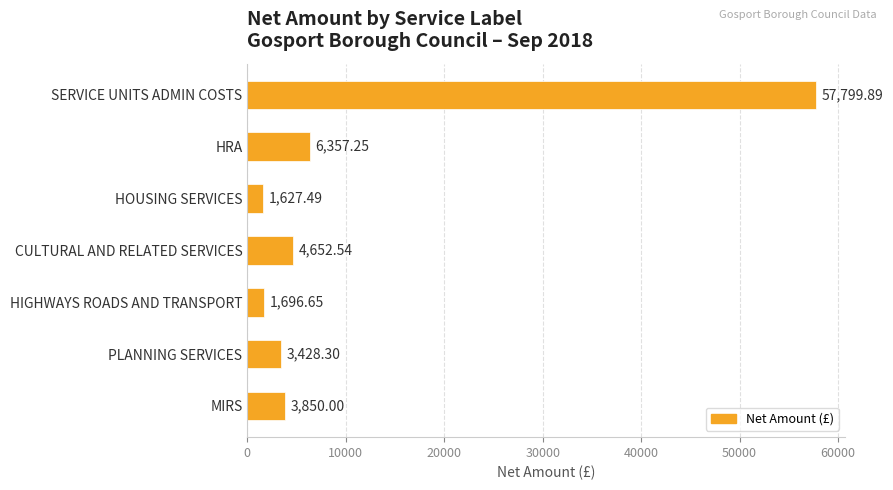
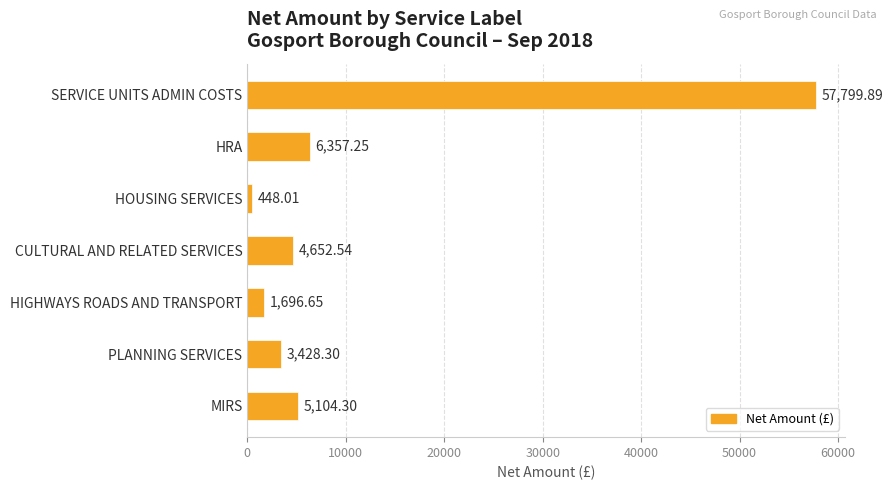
HOUSING SERVICES: 1,627.49 -> 448.01
MIRS: 3,850.00 -> 5,104.30
